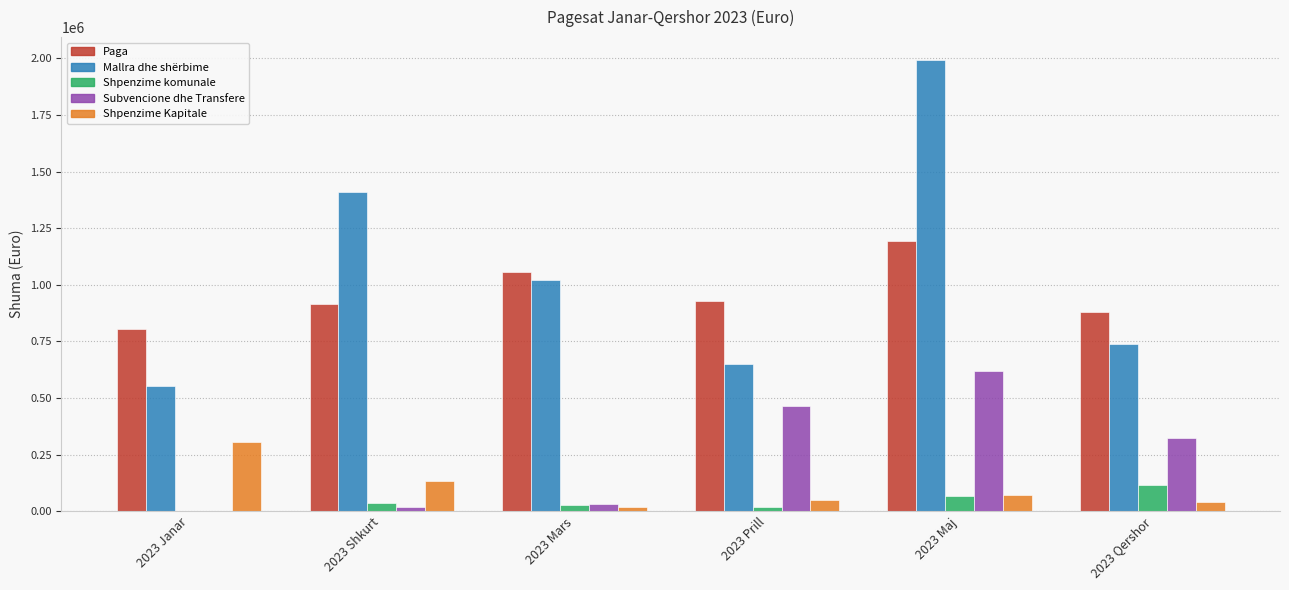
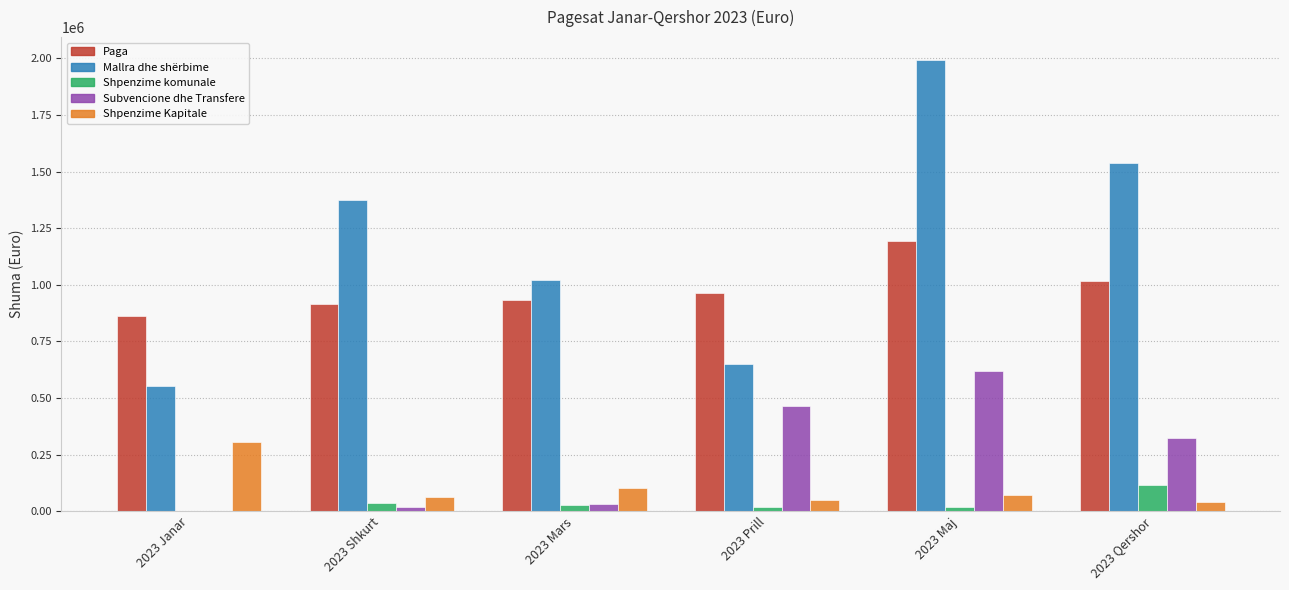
Paga, 2023 Janar: 800000 -> 860000
Mallra dhe shërbime, 2023 Shkurt: 1410000 -> 1370000
Shpenzime Kapitale, 2023 Shkurt: 130000 -> 60000
Paga, 2023 Mars: 1060000 -> 930000
Shpenzime Kapitale, 2023 Mars: 20000 -> 100000
Paga, 2023 Prill: 930000 -> 960000
Shpenzime komunale, 2023 Maj: 70000 -> 20000
Paga, 2023 Qershor: 880000 -> 1020000
Mallra dhe shërbime, 2023 Qershor: 740000 -> 1540000
